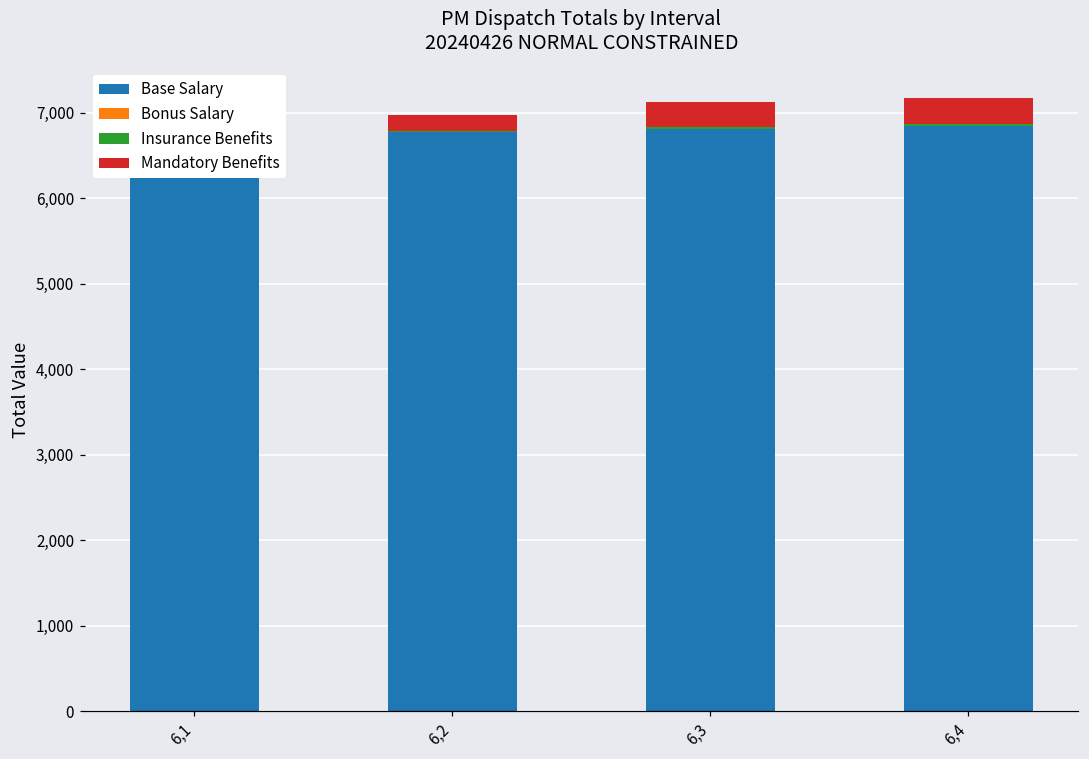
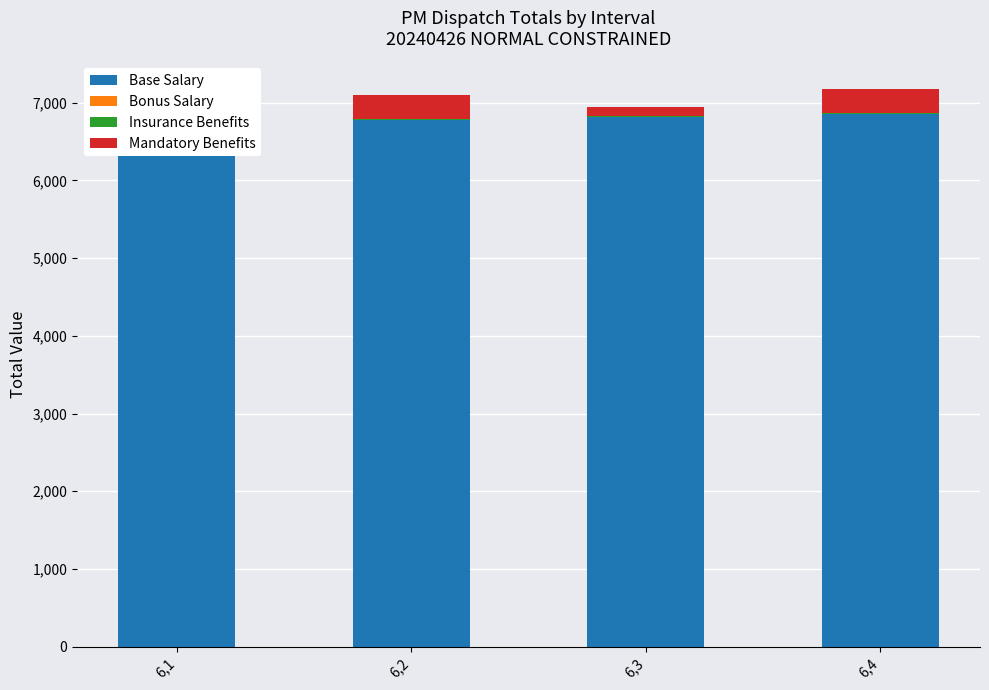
Mandatory Benefits, 6,2: 200 -> 300
Mandatory Benefits, 6,3: 300 -> 100
